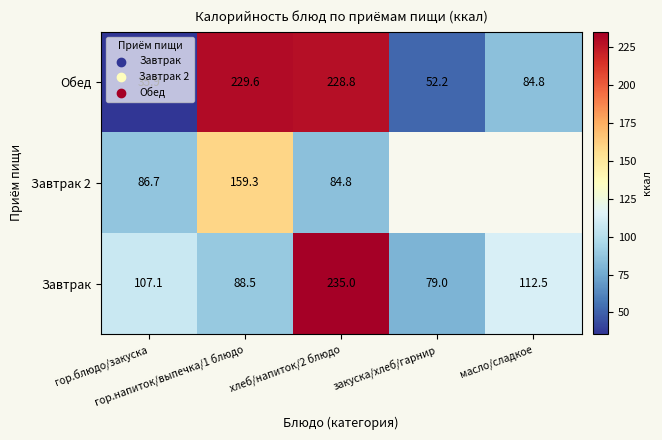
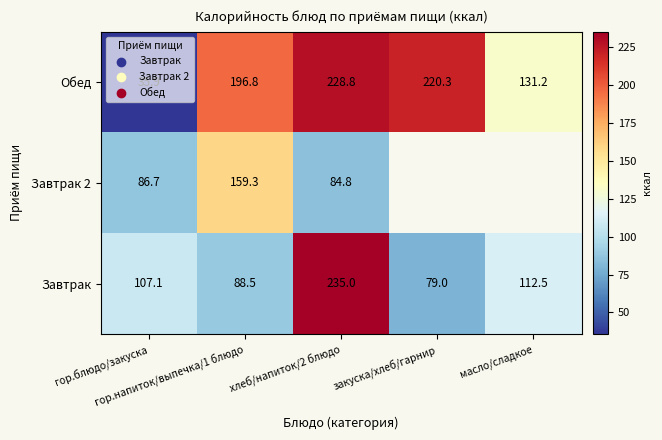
Обед, гор.напиток/выпечка/1 блюдо: 229.6 -> 196.8
Обед, закуска/хлеб/гарнир: 52.2 -> 220.3
Обед, масло/сладкое: 84.8 -> 131.2
